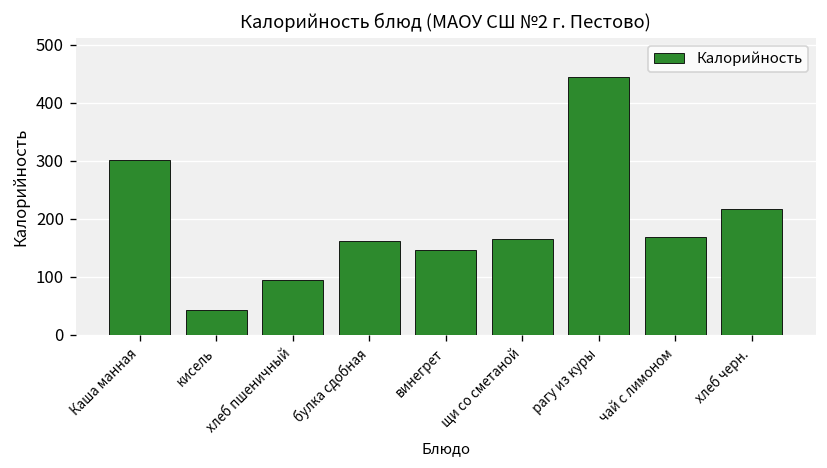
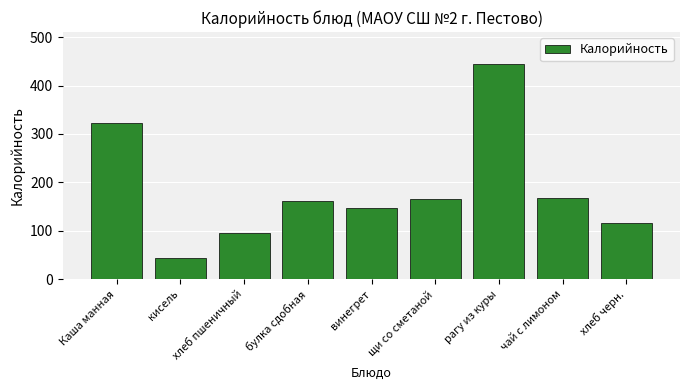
Каша манная: 300 -> 320
хлеб черн.: 220 -> 120
